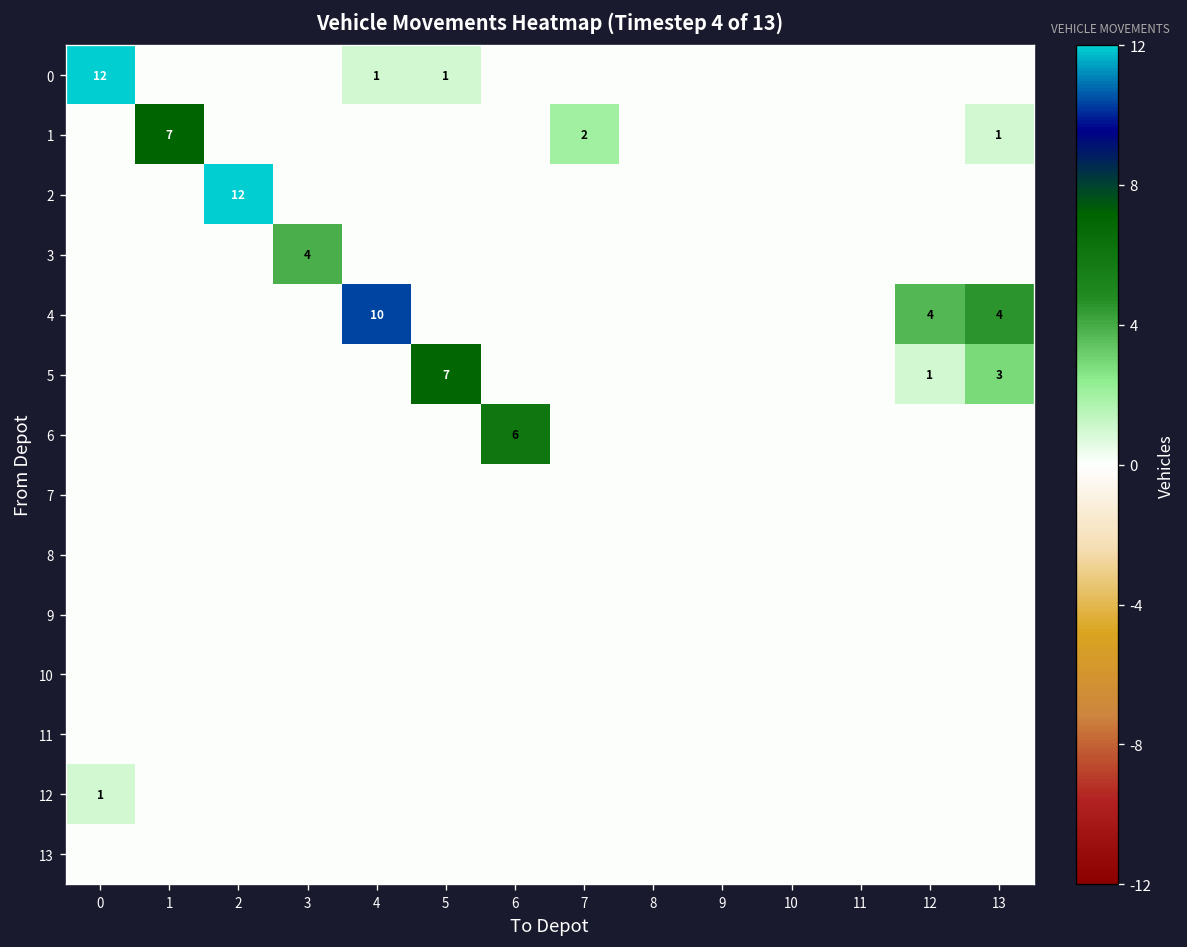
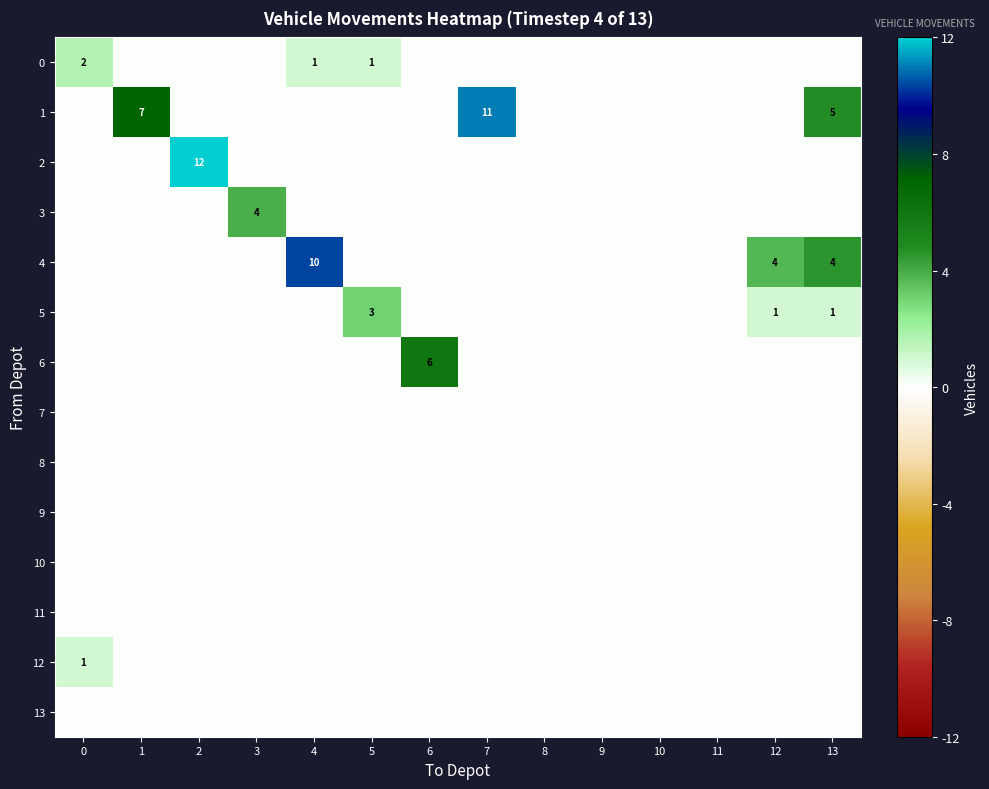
0, 0: 12 -> 2
1, 7: 2 -> 11
1, 13: 1 -> 5
5, 5: 7 -> 3
5, 13: 3 -> 1
